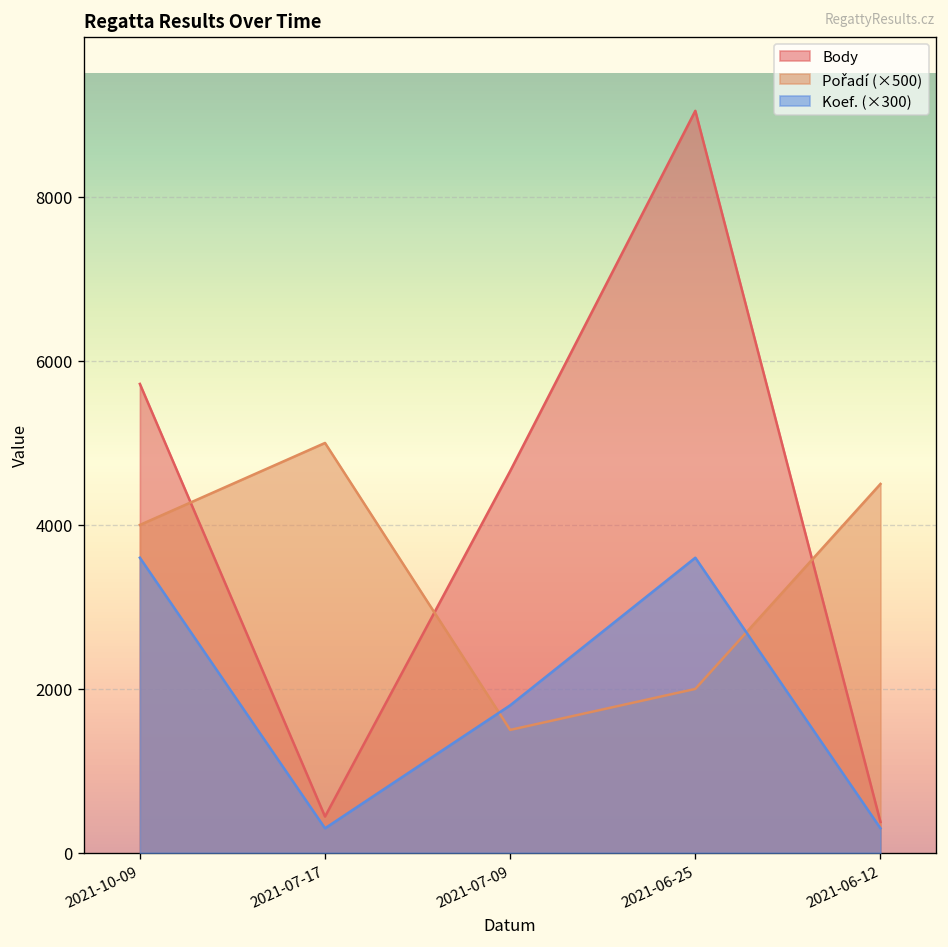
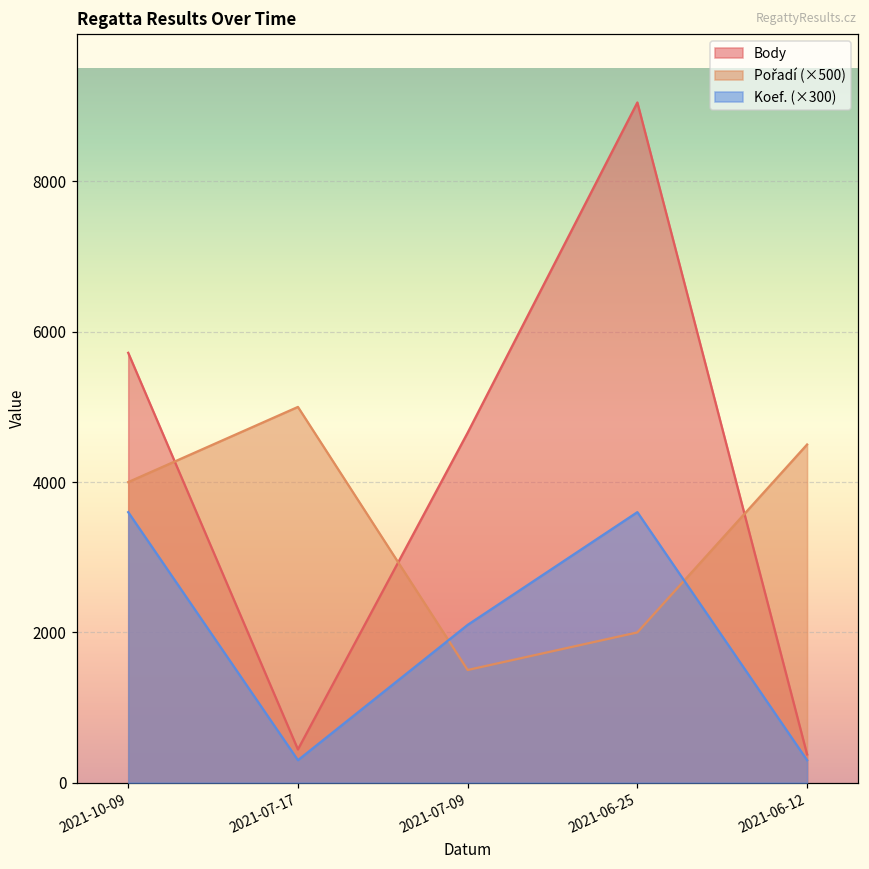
Koef. (×300), 2021-07-09: 1800 -> 2100
